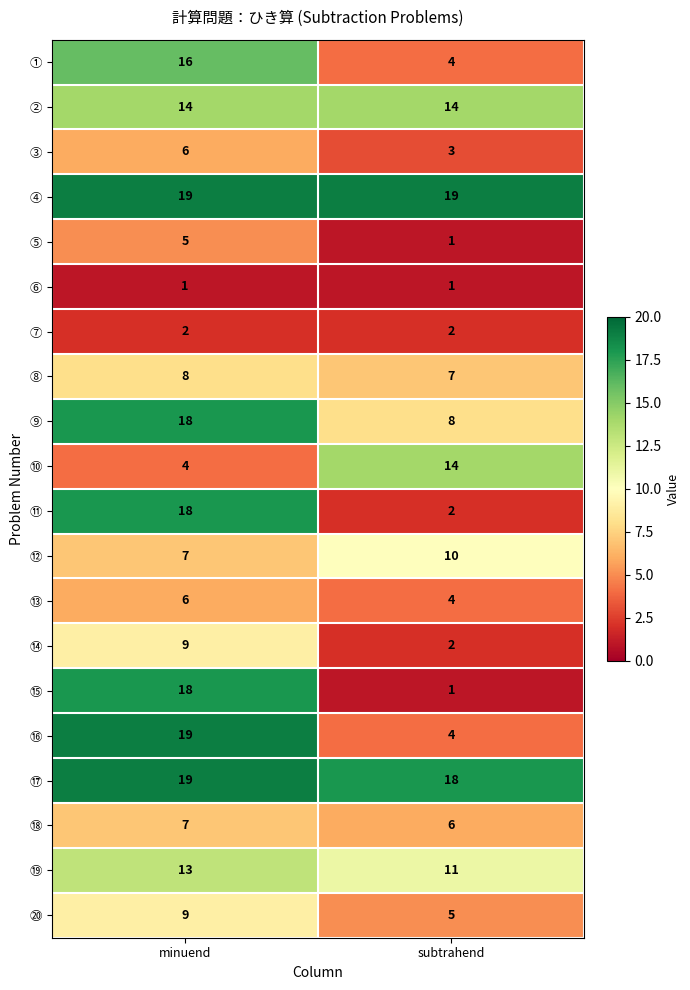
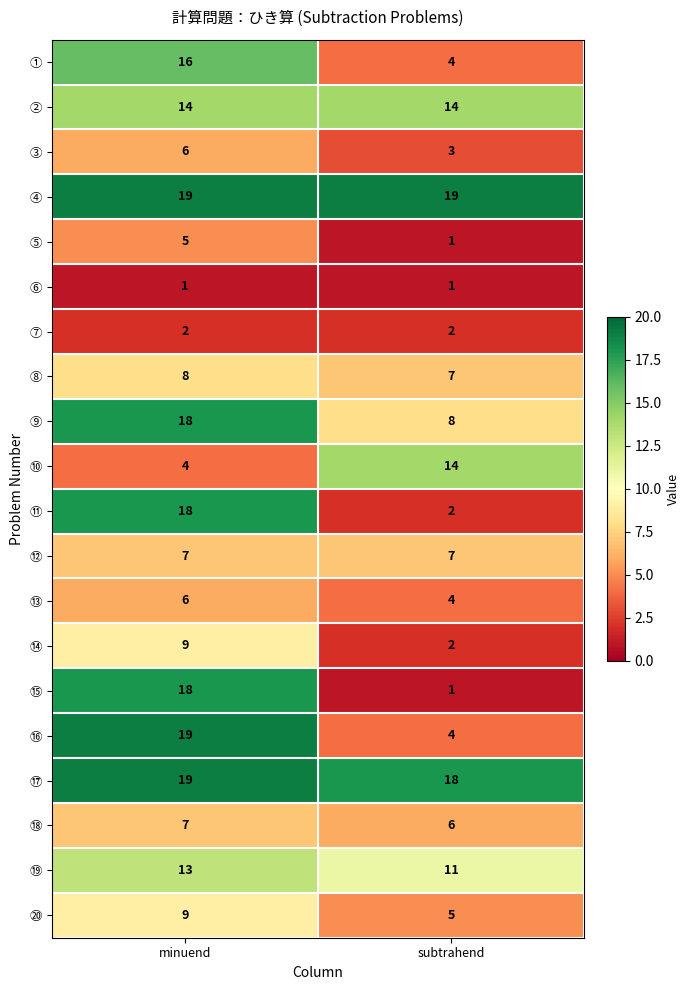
⑫, subtrahend: 10 -> 7
